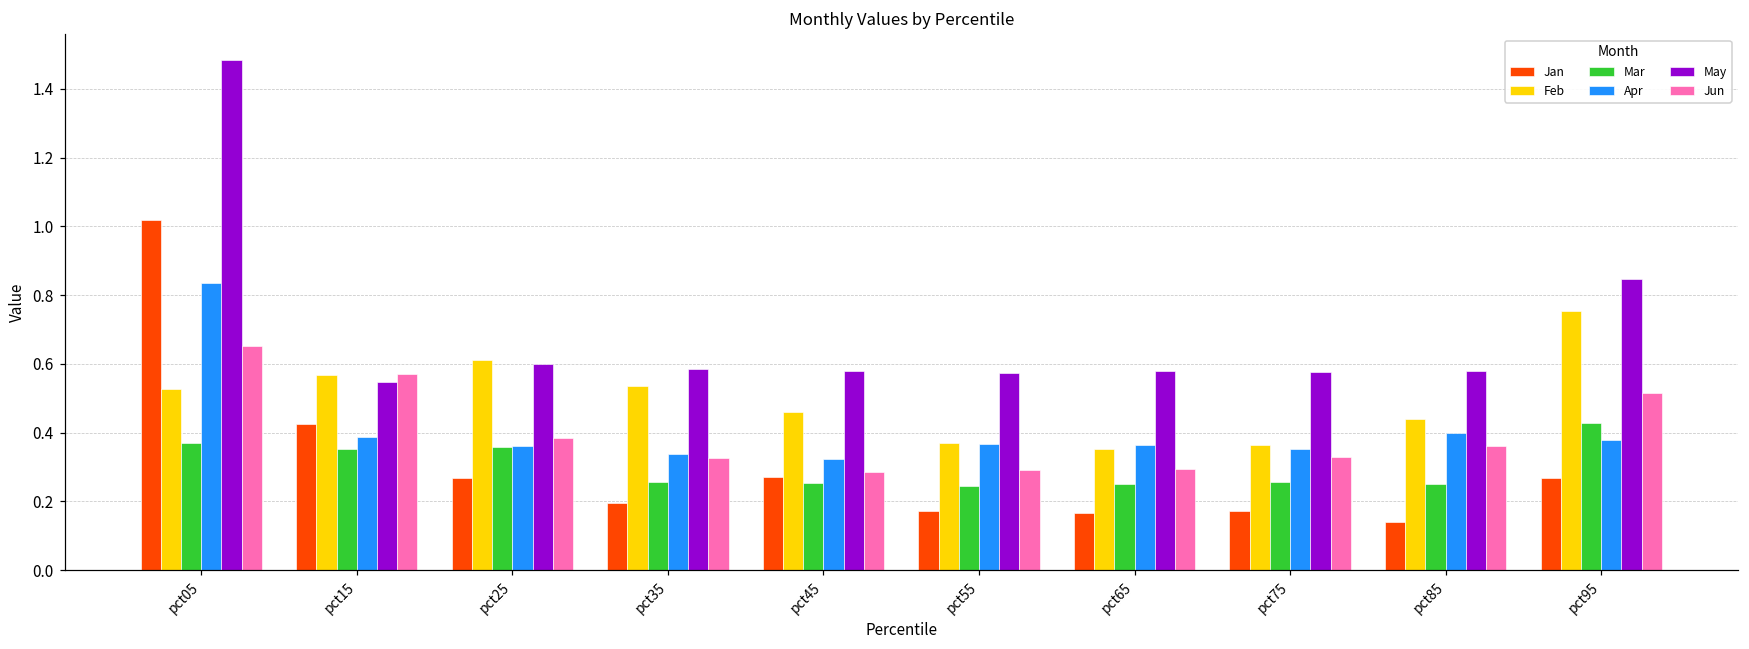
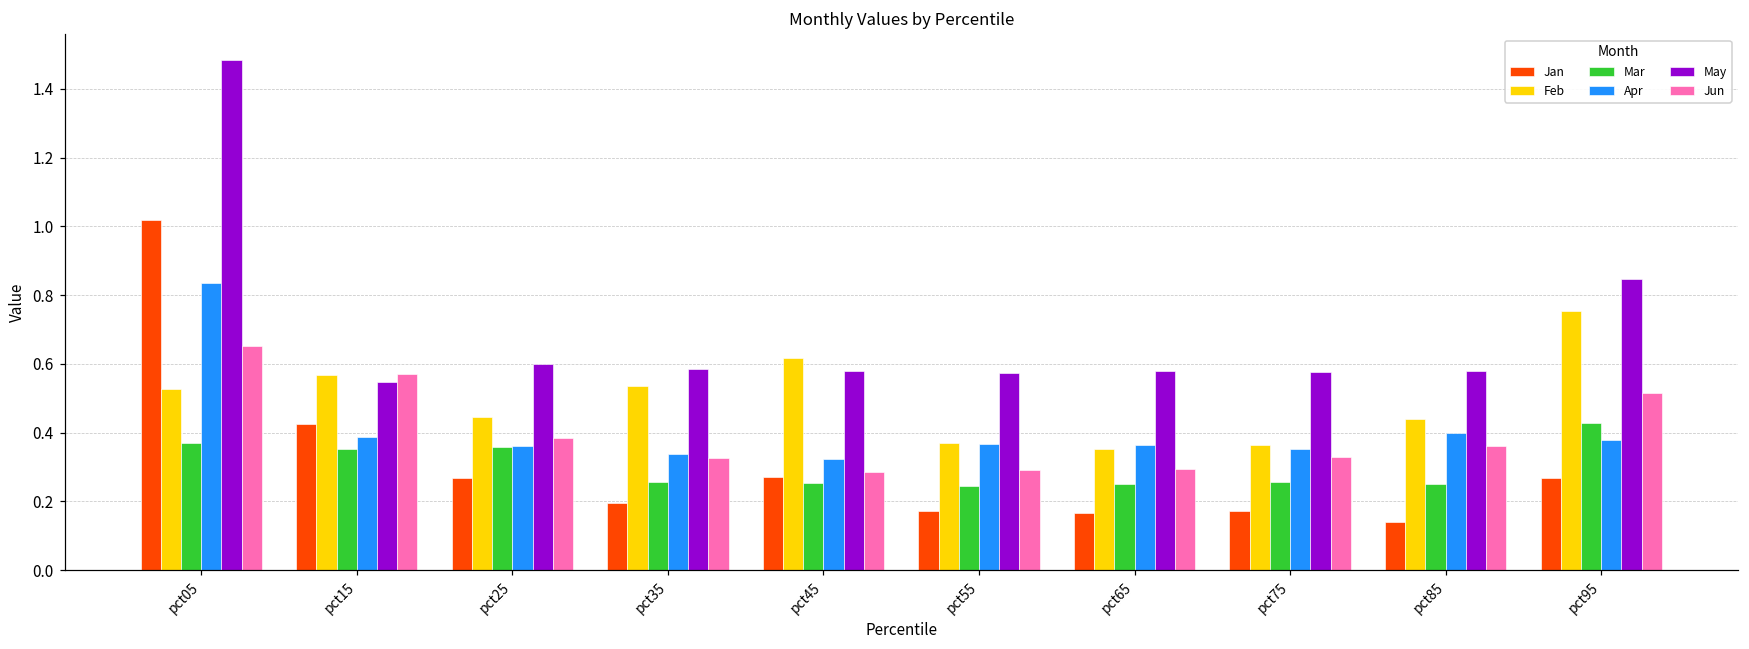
Feb, pct25: 0.61 -> 0.45
Feb, pct45: 0.46 -> 0.62
